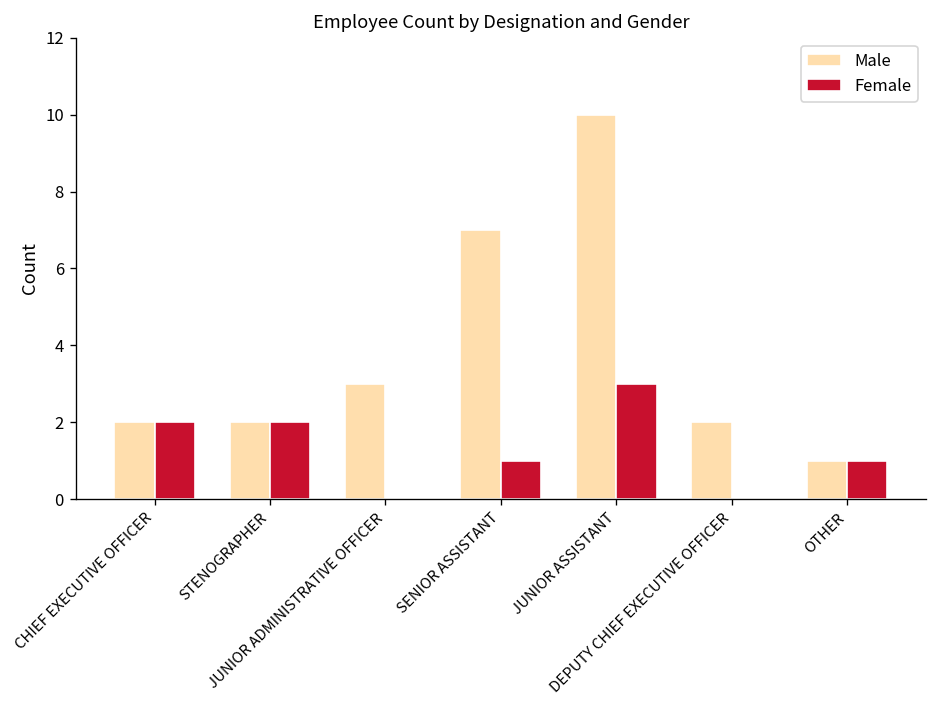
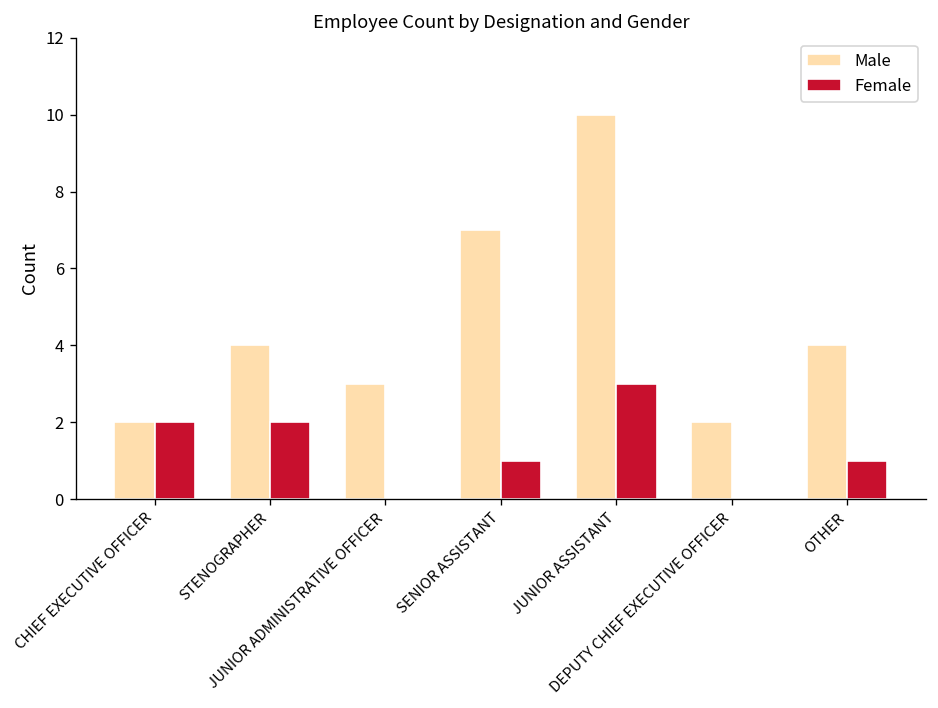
Male, STENOGRAPHER: 2 -> 4
Male, OTHER: 1 -> 4
